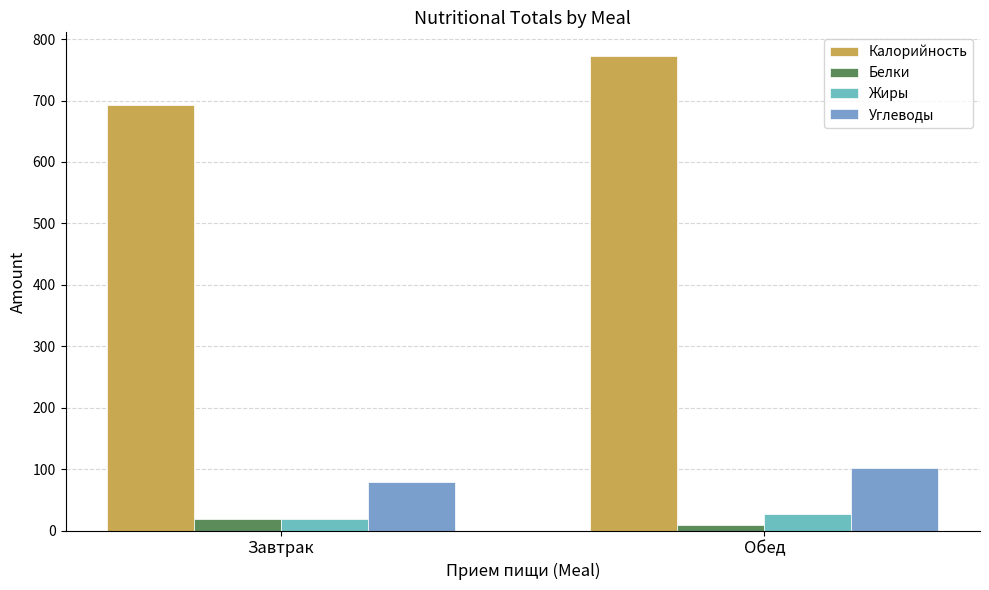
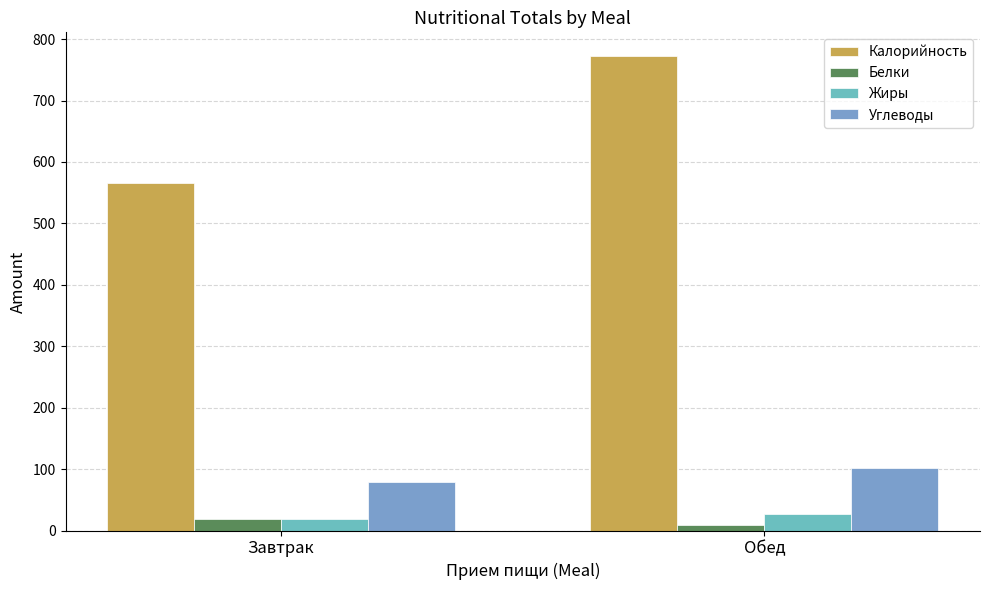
Калорийность, Завтрак: 690 -> 570
